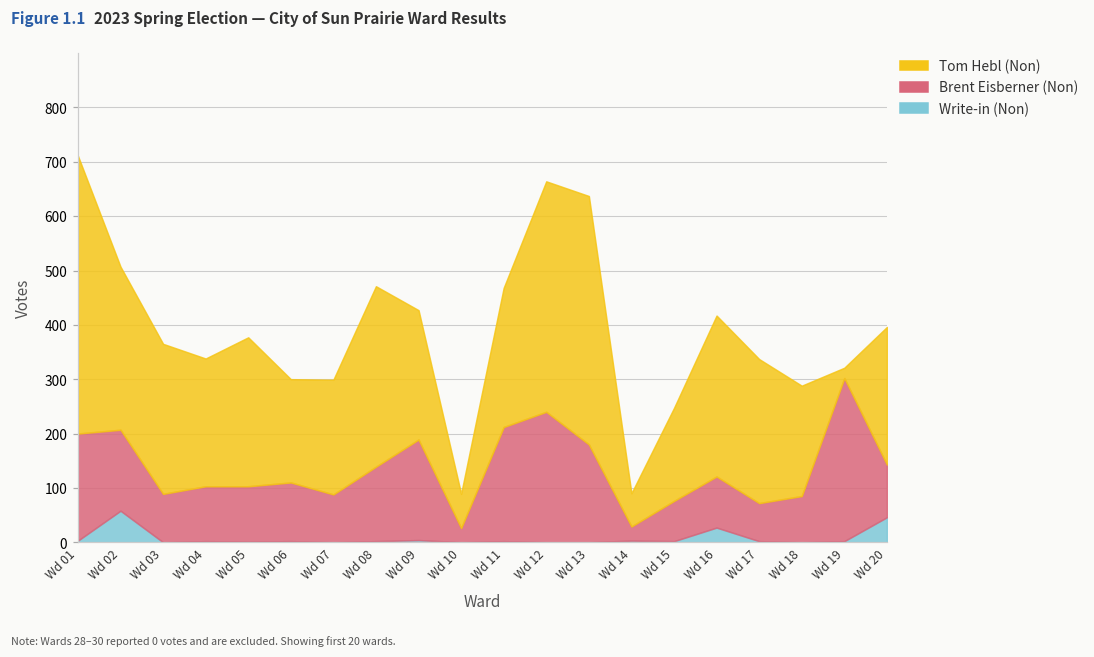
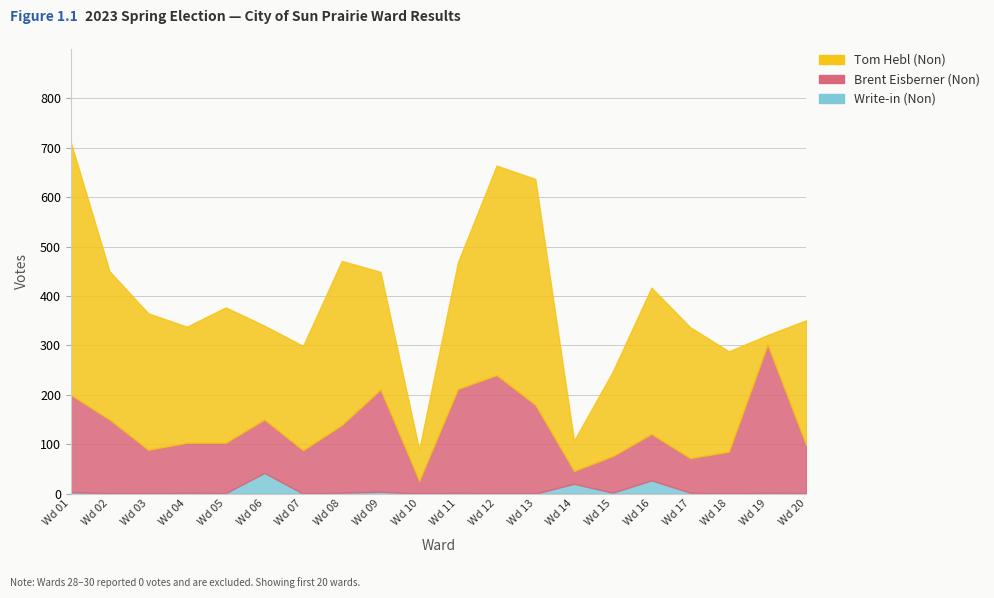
Write-in (Non), Wd 02: 60 -> 0
Write-in (Non), Wd 06: 0 -> 40
Brent Eisberner (Non), Wd 09: 190 -> 210
Write-in (Non), Wd 14: 0 -> 20
Write-in (Non), Wd 20: 50 -> 0
